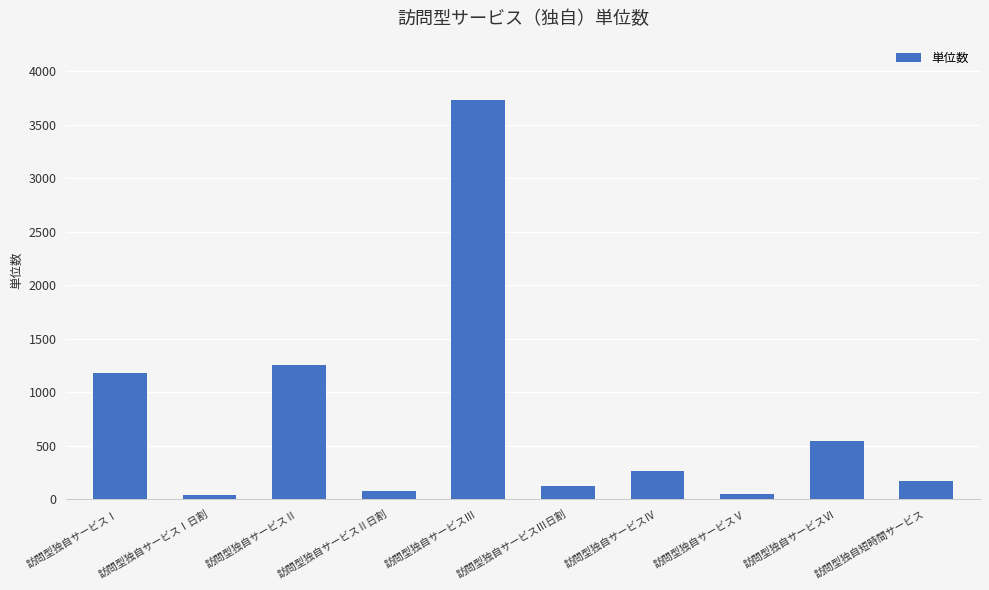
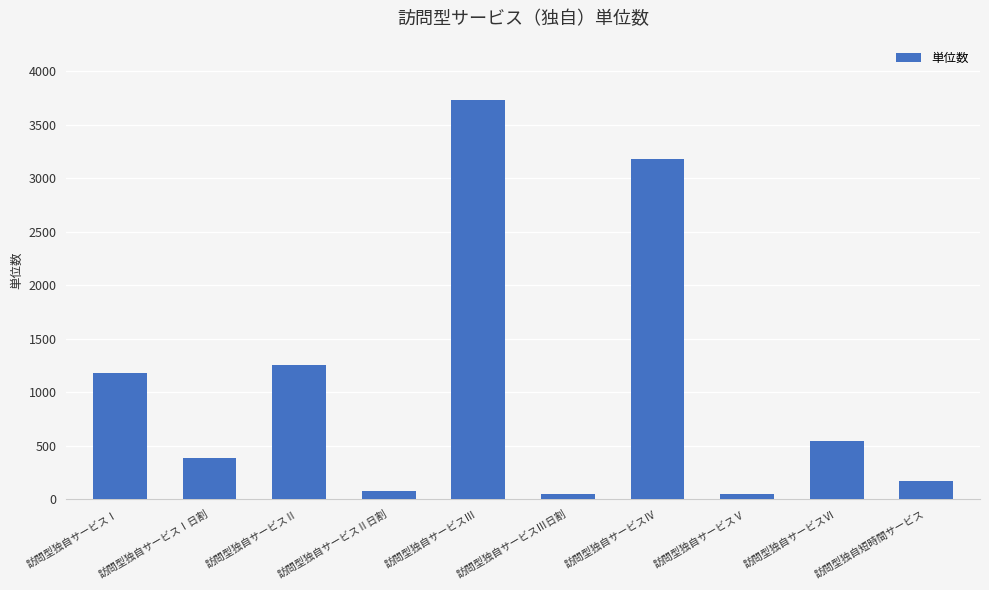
訪問型独自サービスⅠ日割: 40 -> 380
訪問型独自サービスⅢ日割: 120 -> 50
訪問型独自サービスⅣ: 270 -> 3180
